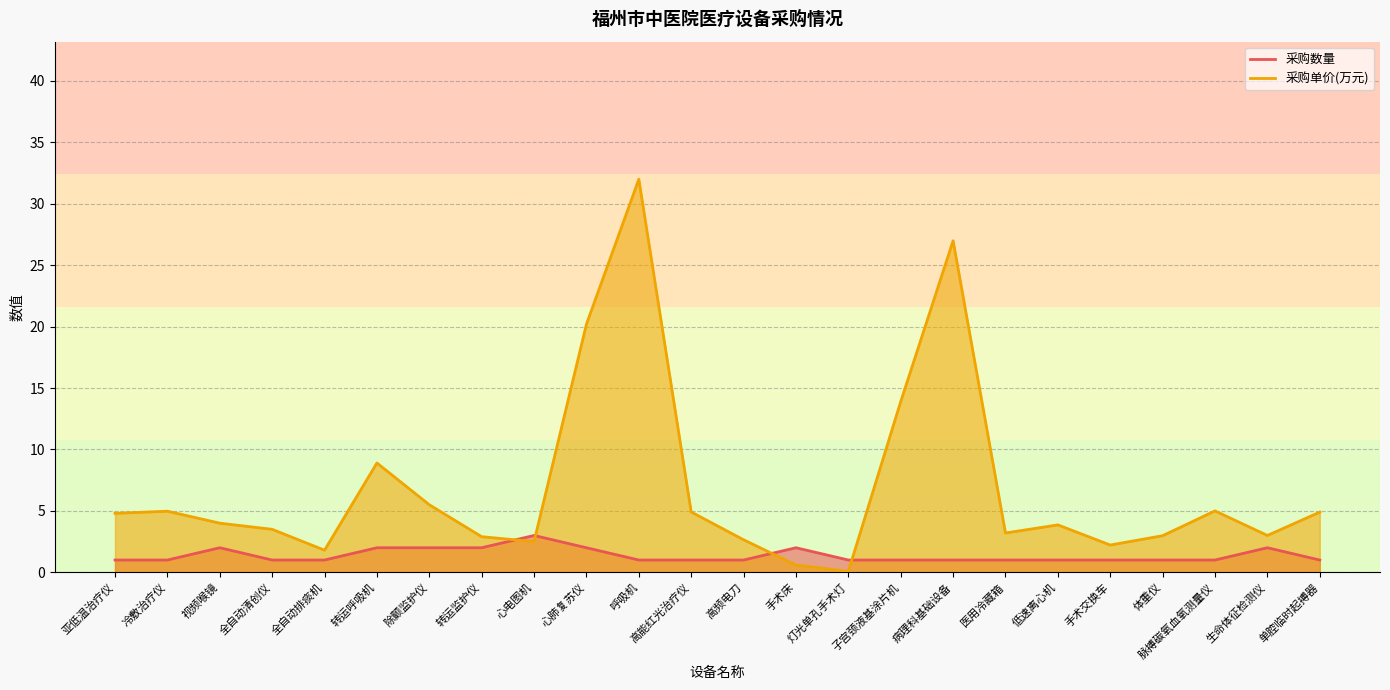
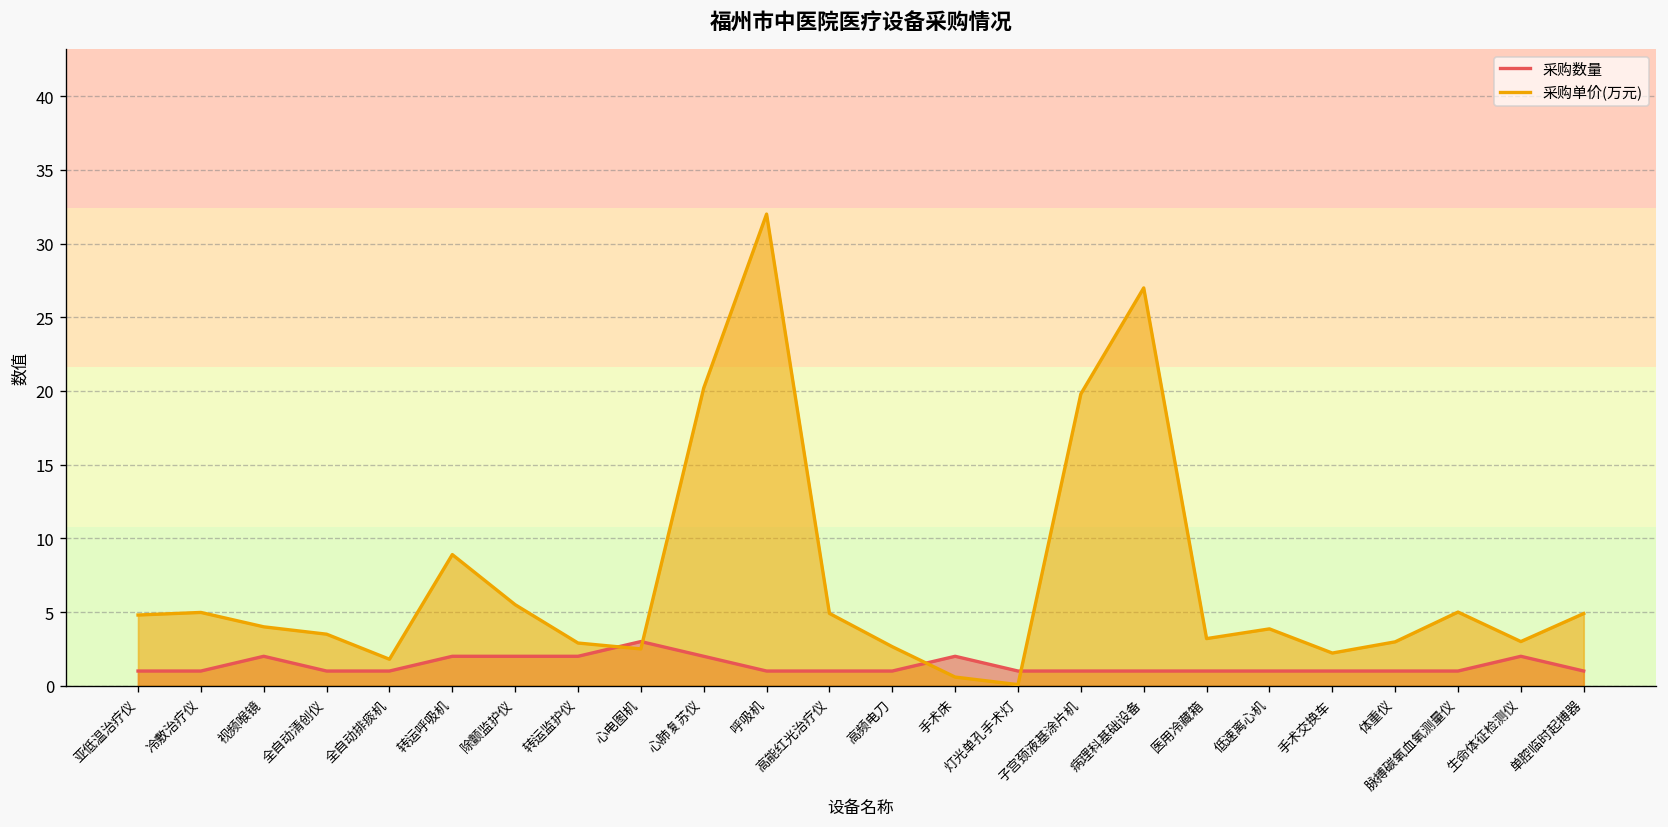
采购单价(万元), 子宫颈液基涂片机: 13.9 -> 19.8
